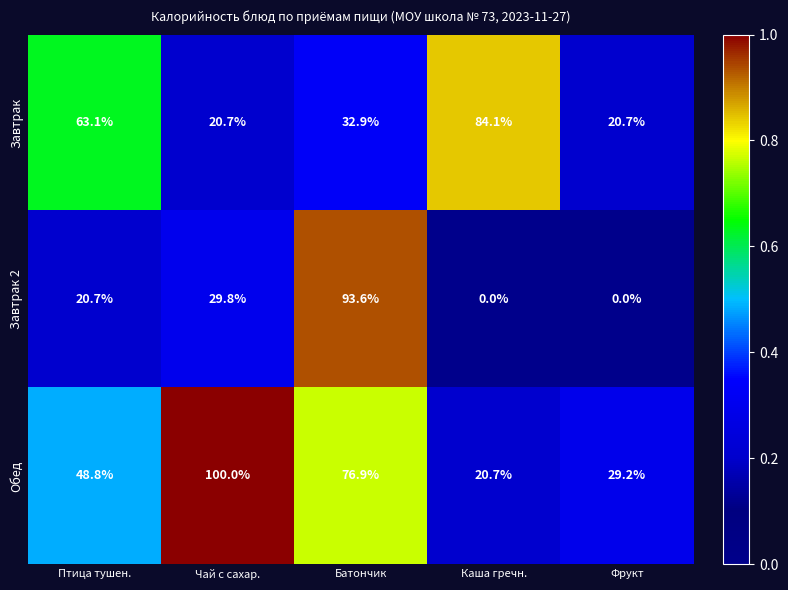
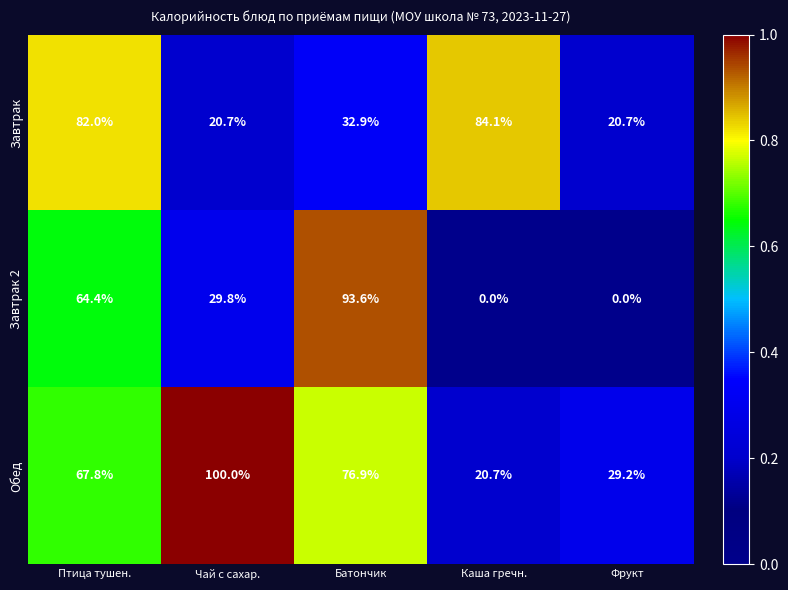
Завтрак, Птица тушен.: 63.1% -> 82.0%
Завтрак 2, Птица тушен.: 20.7% -> 64.4%
Обед, Птица тушен.: 48.8% -> 67.8%
